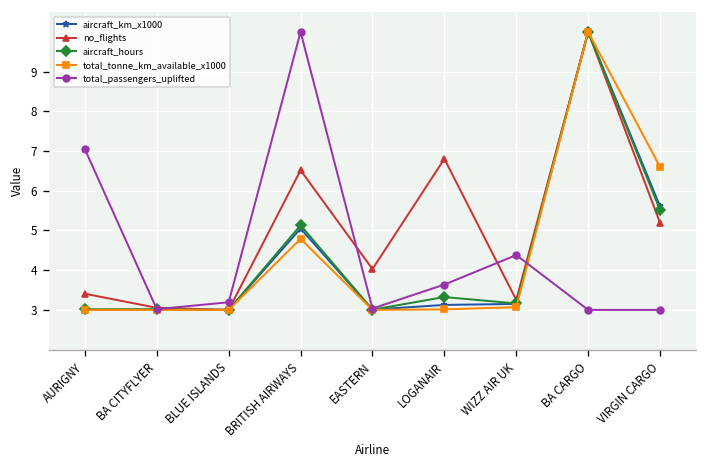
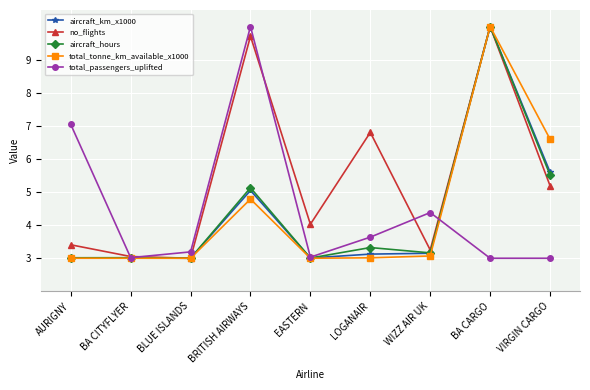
no_flights, BRITISH AIRWAYS: 6.5 -> 9.7
